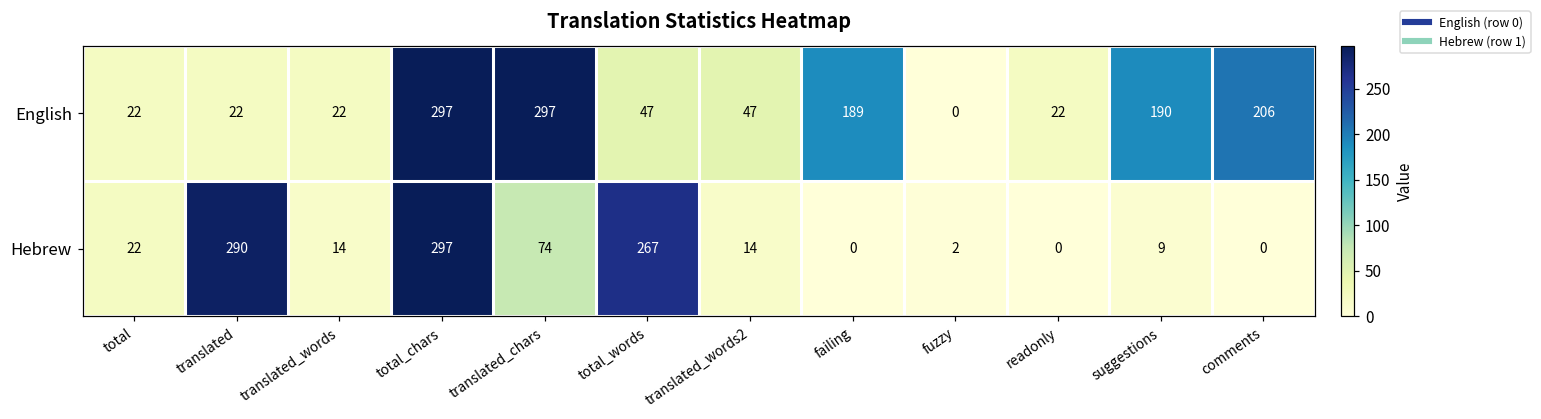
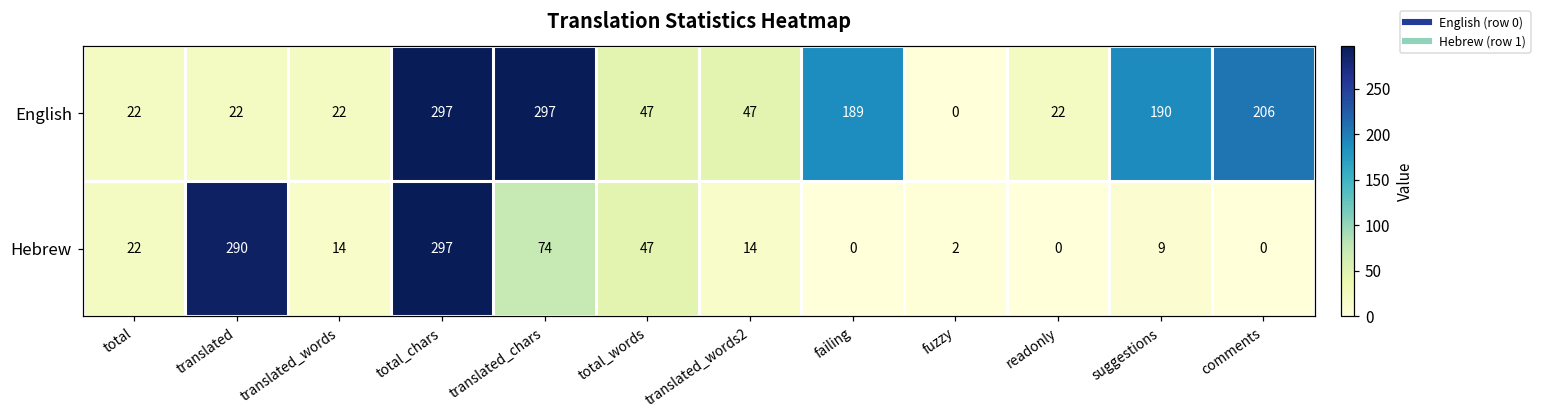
Hebrew, total_words: 267 -> 47
